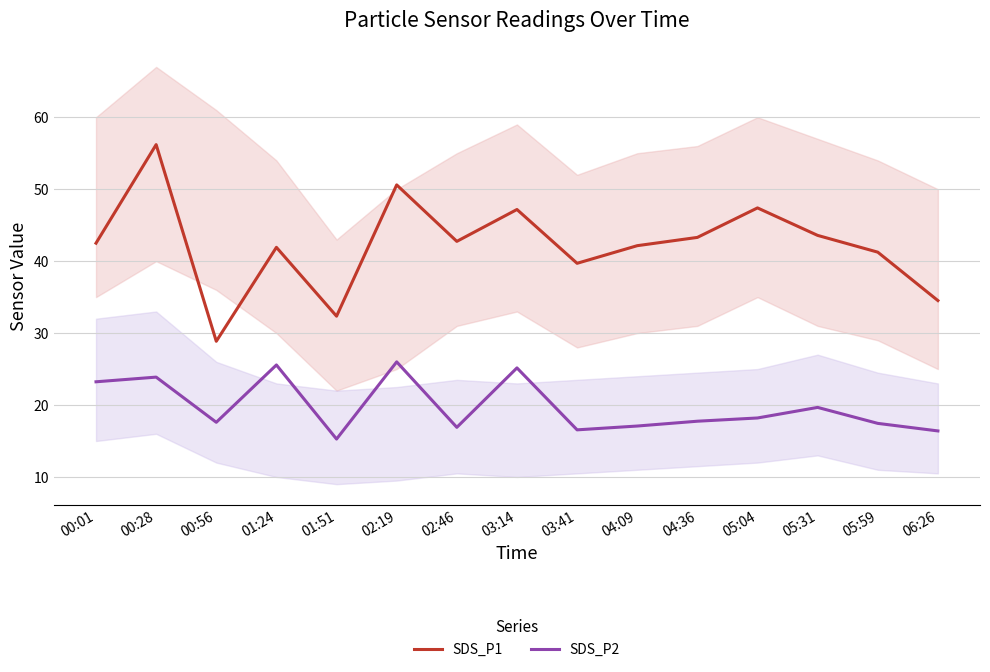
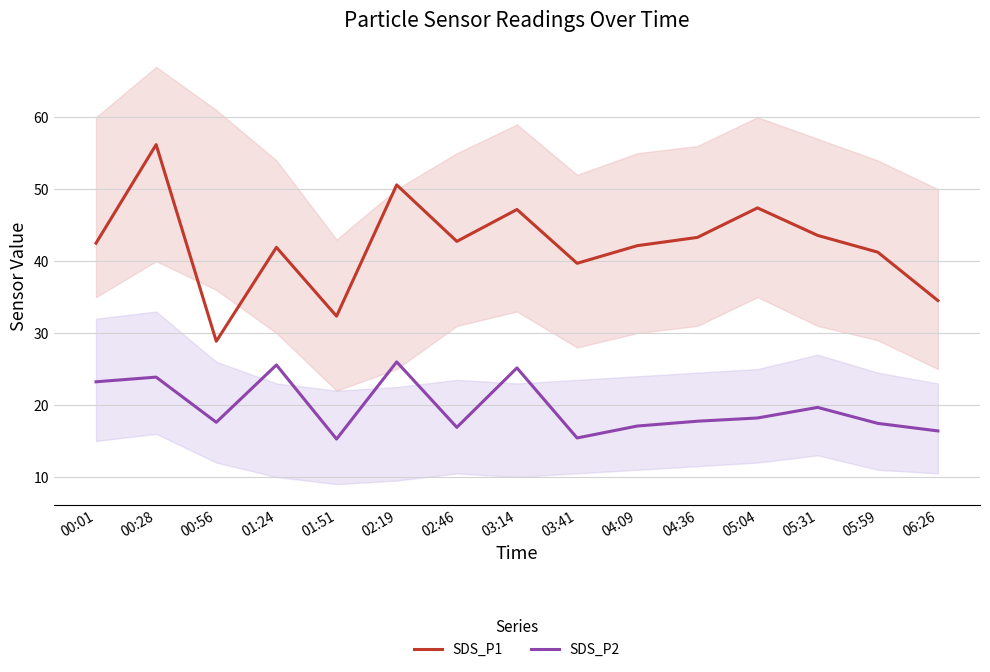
SDS_P2, 03:41: 17 -> 15
